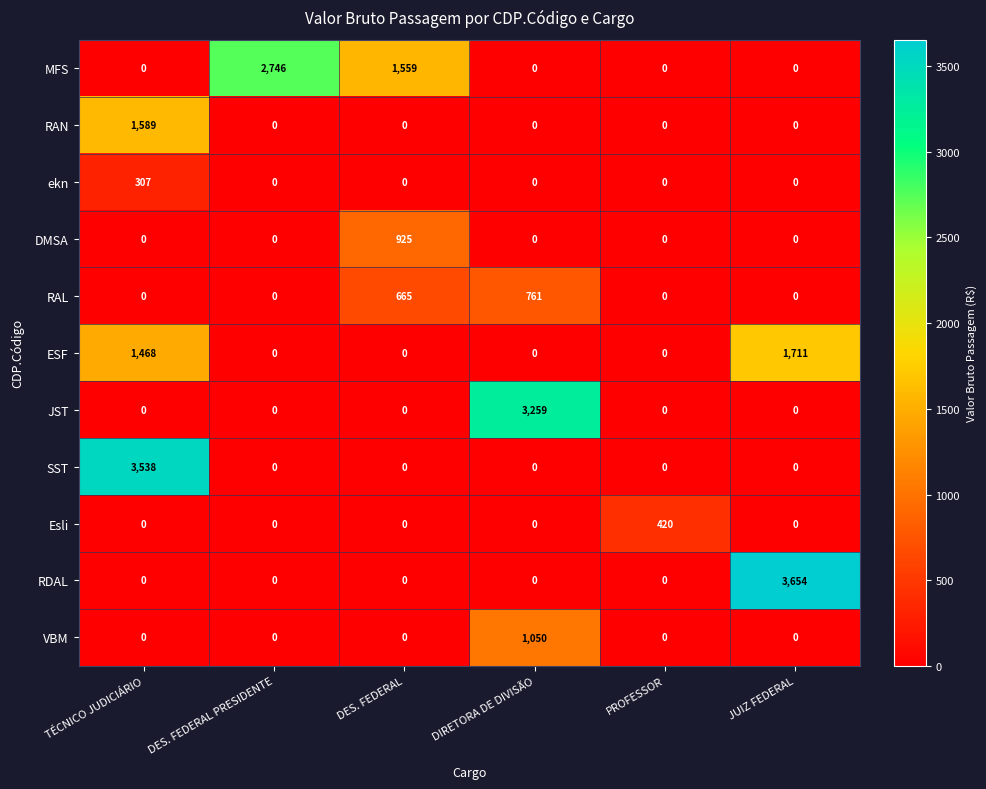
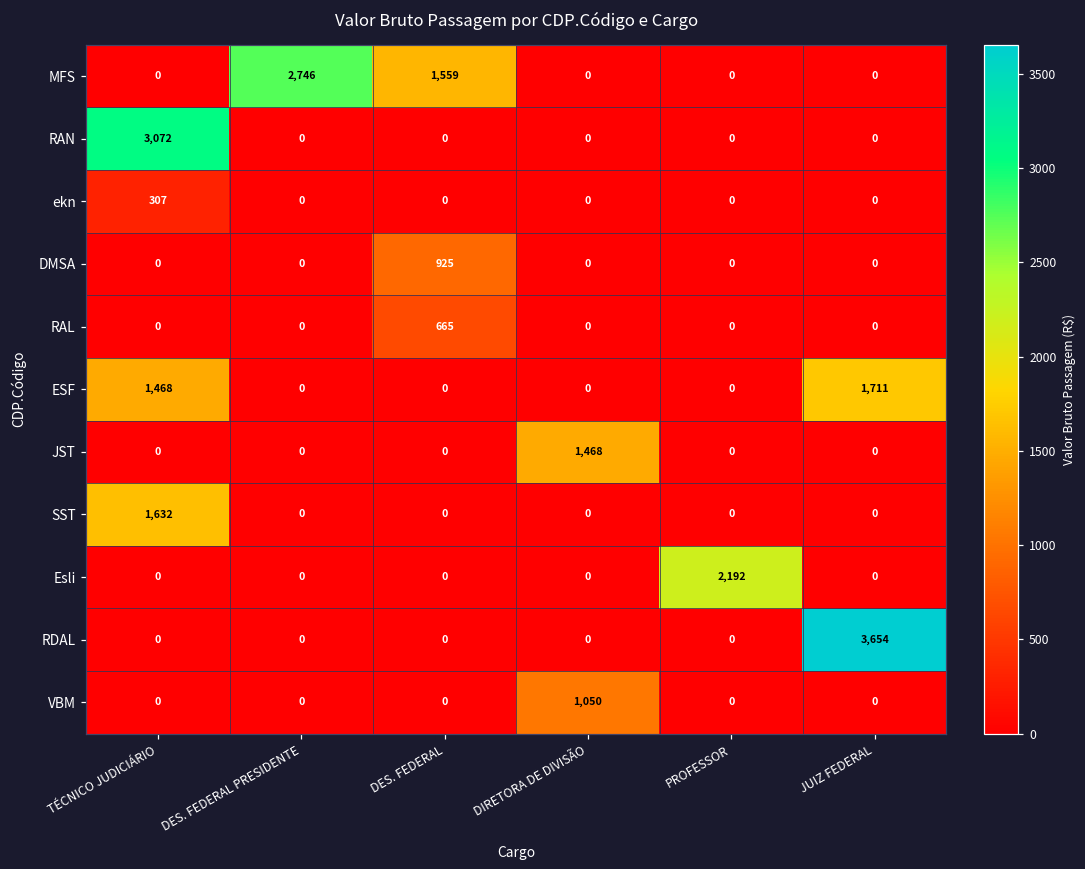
RAN, TÉCNICO JUDICIÁRIO: 1,589 -> 3,072
RAL, DIRETORA DE DIVISÃO: 761 -> 0
JST, DIRETORA DE DIVISÃO: 3,259 -> 1,468
SST, TÉCNICO JUDICIÁRIO: 3,538 -> 1,632
Esli, PROFESSOR: 420 -> 2,192
